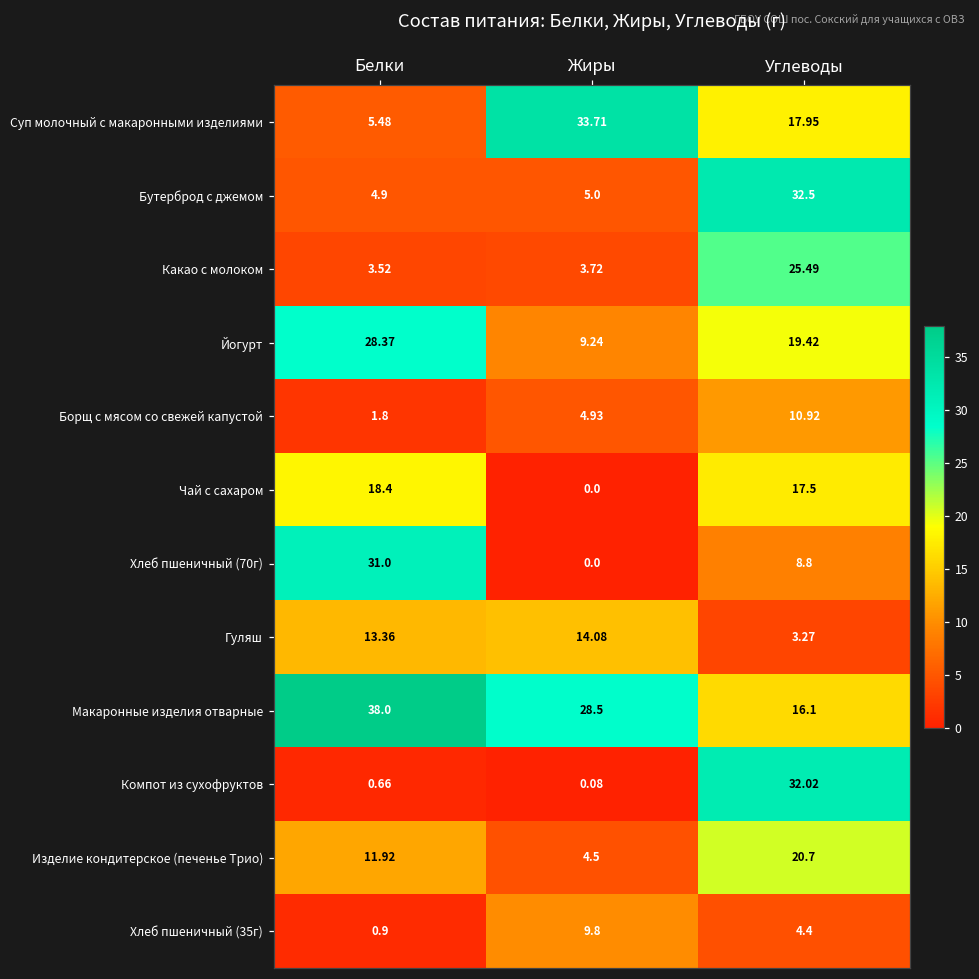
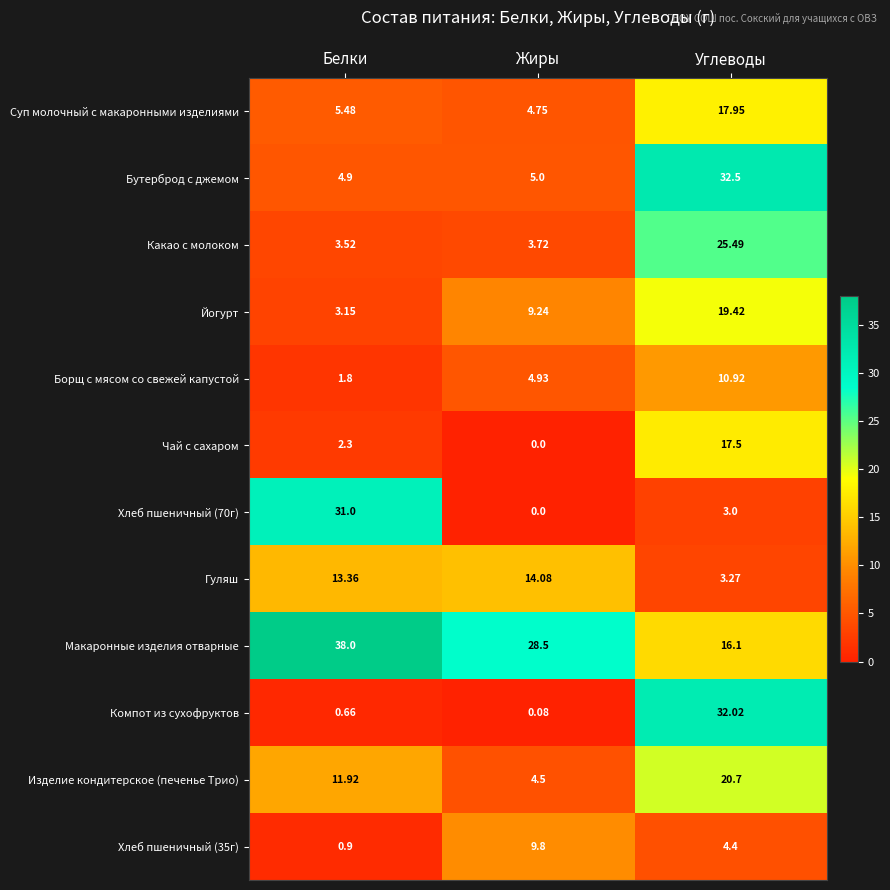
Суп молочный с макаронными изделиями, Жиры: 33.71 -> 4.75
Йогурт, Белки: 28.37 -> 3.15
Чай с сахаром, Белки: 18.4 -> 2.3
Хлеб пшеничный (70г), Углеводы: 8.8 -> 3.0
